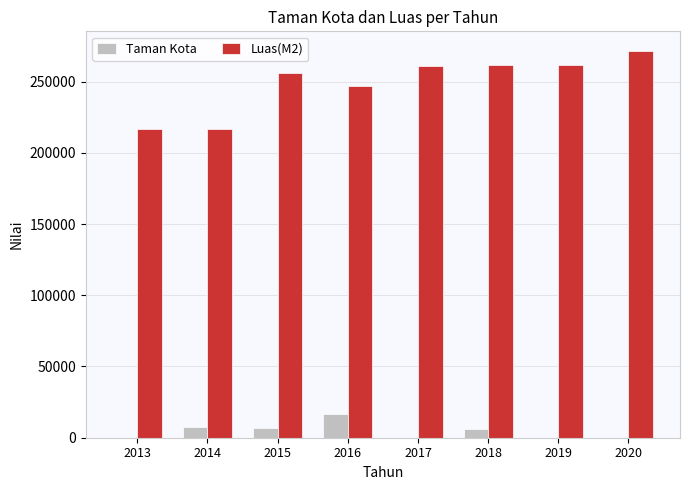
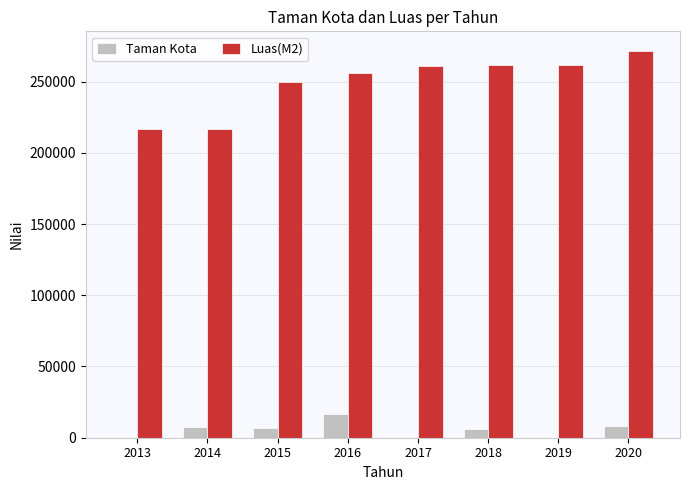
Luas(M2), 2015: 256000 -> 250000
Luas(M2), 2016: 247000 -> 256000
Taman Kota, 2020: 0 -> 8000
